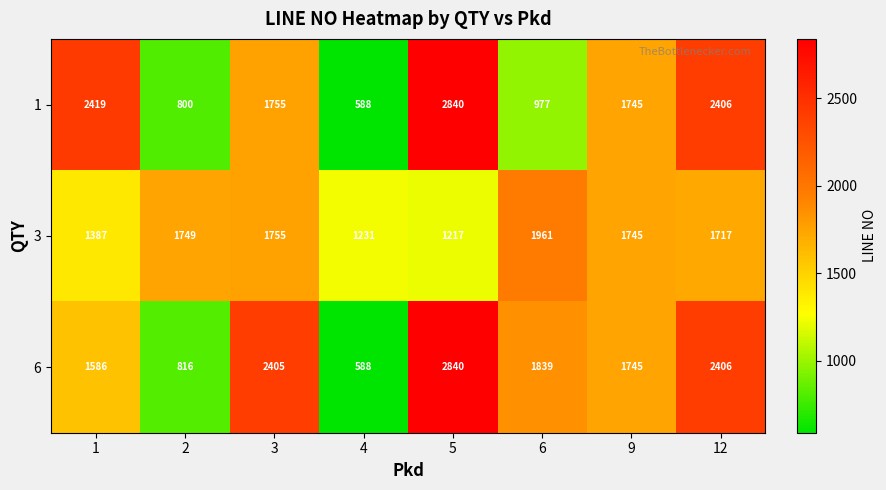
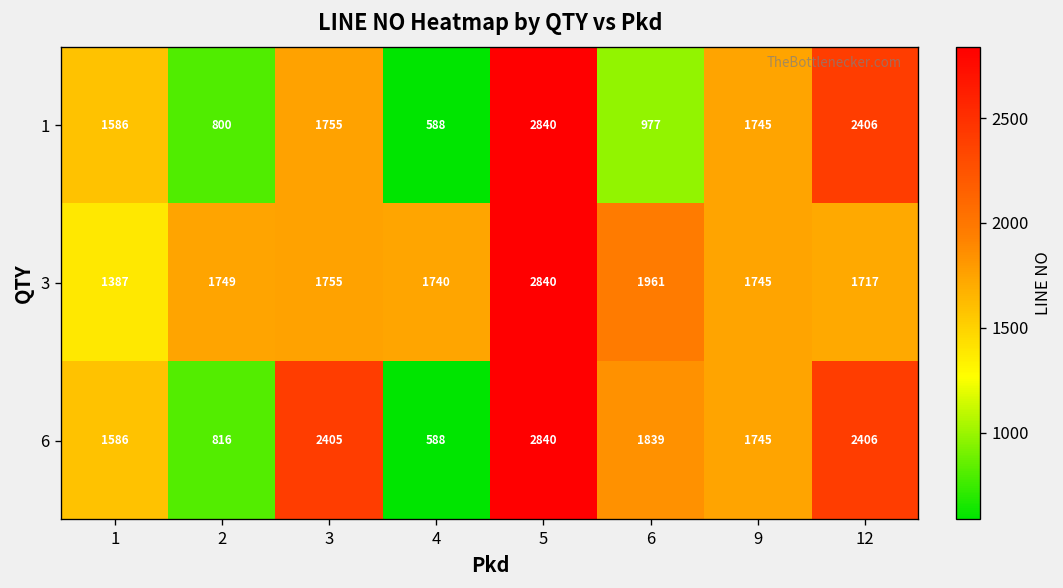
1, 1: 2419 -> 1586
3, 4: 1231 -> 1740
3, 5: 1217 -> 2840
